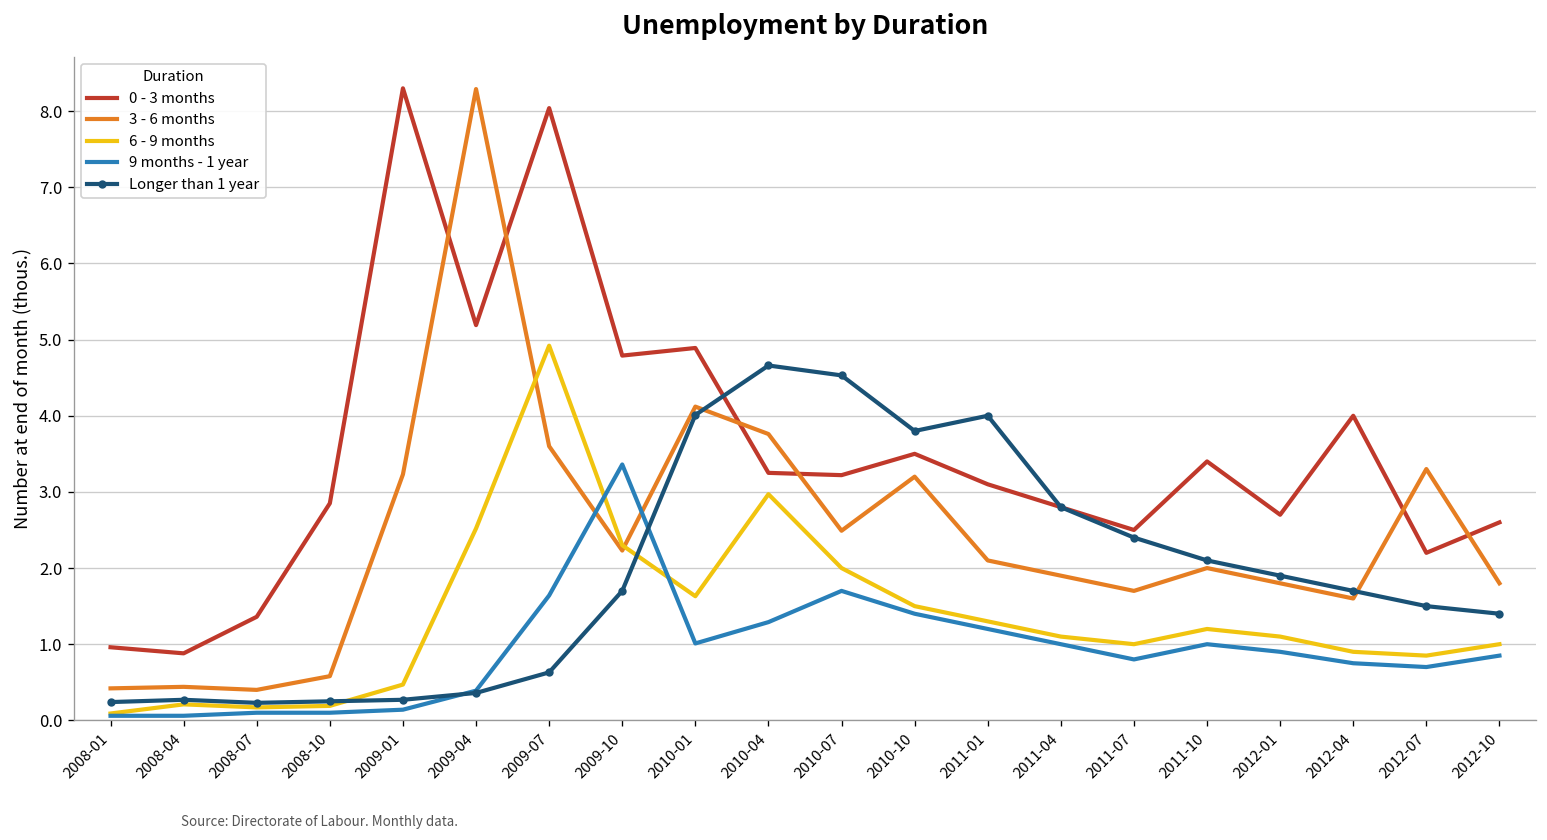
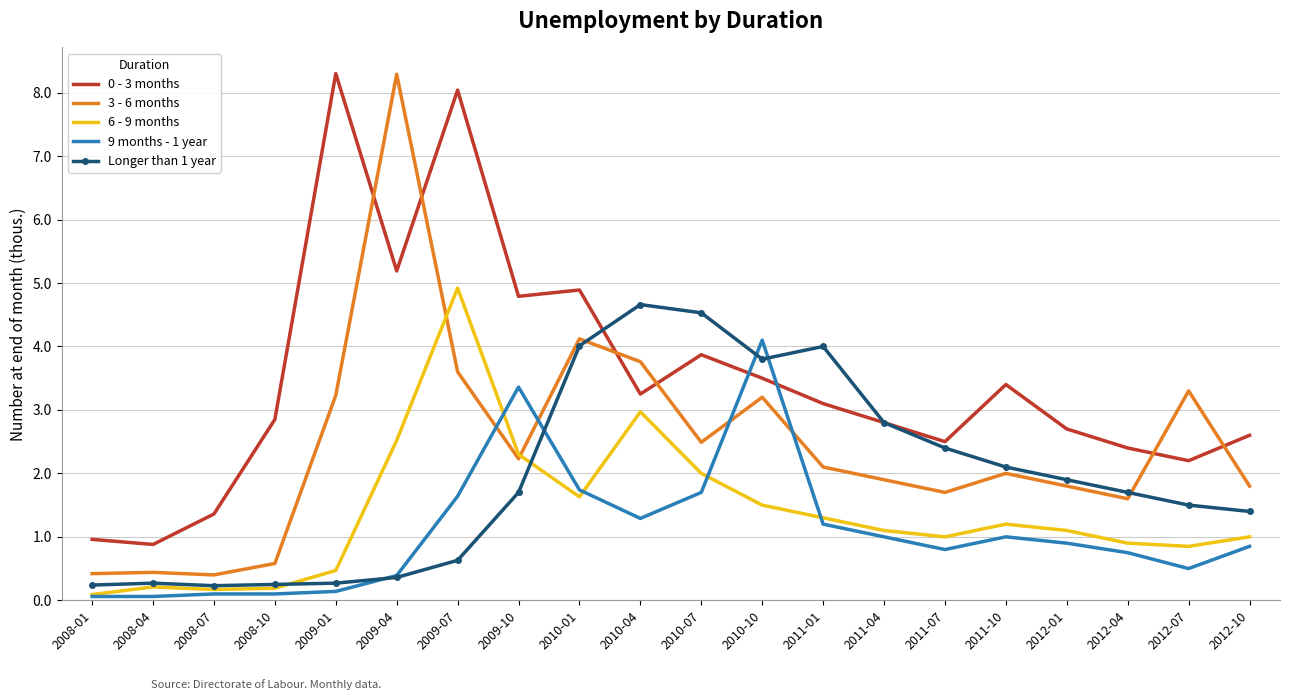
9 months - 1 year, 2010-01: 1.0 -> 1.7
0 - 3 months, 2010-07: 3.2 -> 3.9
9 months - 1 year, 2010-10: 1.4 -> 4.1
0 - 3 months, 2012-04: 4.0 -> 2.4
9 months - 1 year, 2012-07: 0.7 -> 0.5
